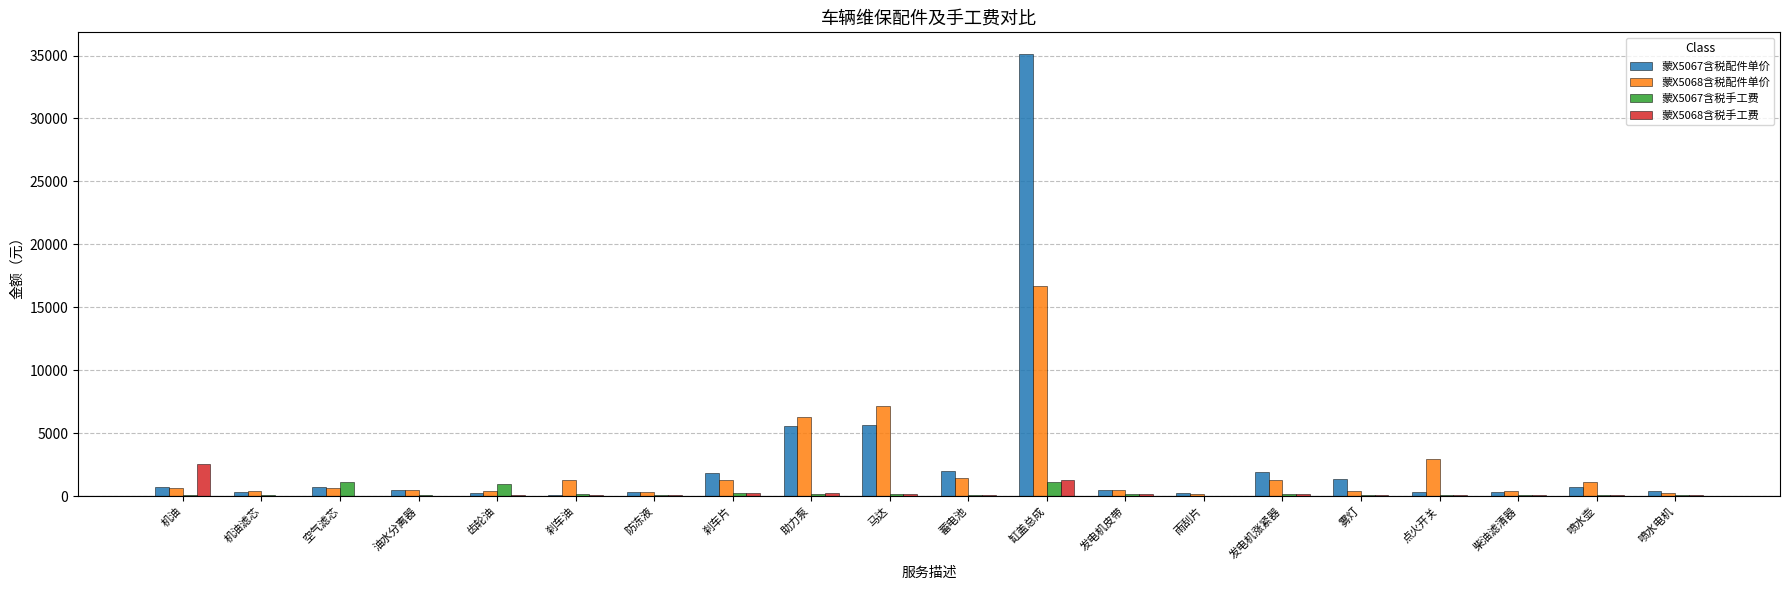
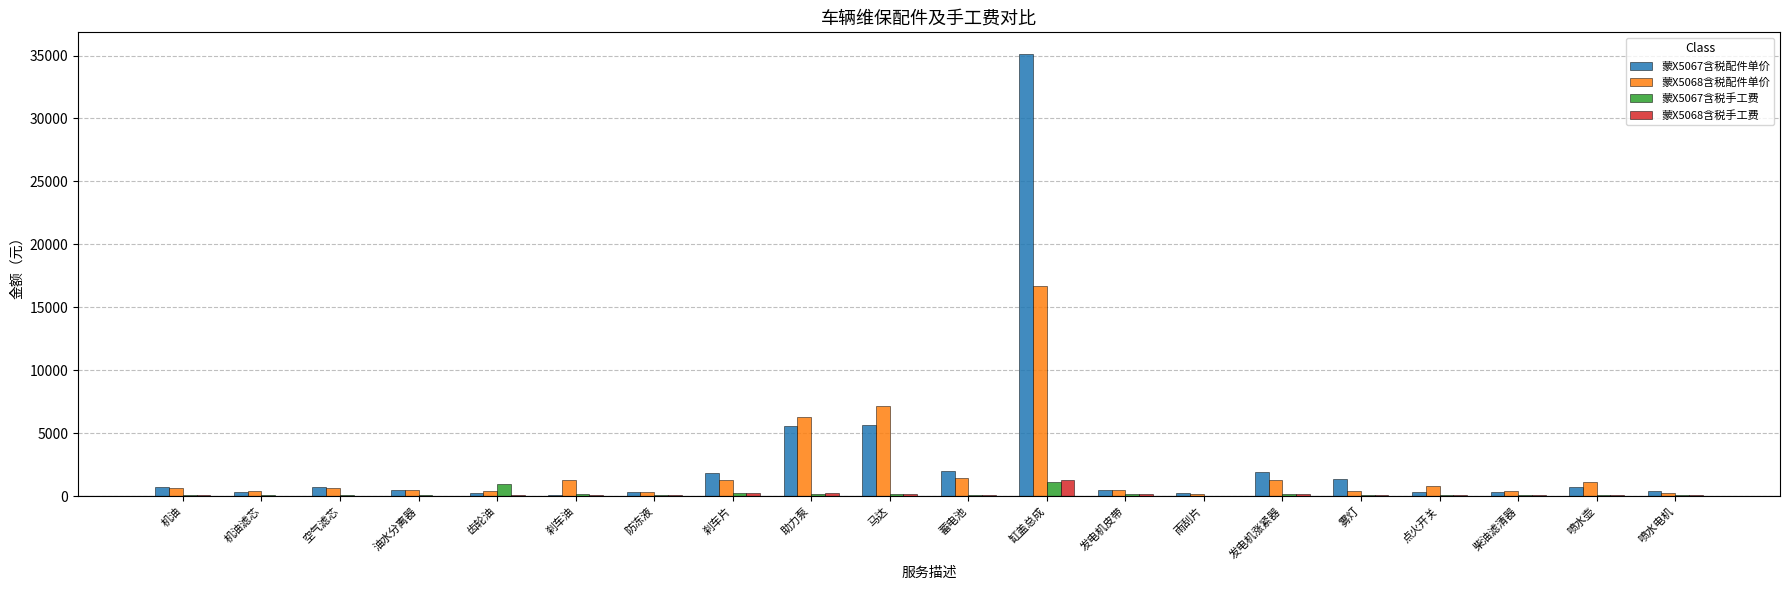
蒙X5068含税手工费, 机油: 2600 -> 100
蒙X5067含税手工费, 空气滤芯: 1100 -> 100
蒙X5068含税配件单价, 点火开关: 3000 -> 800
